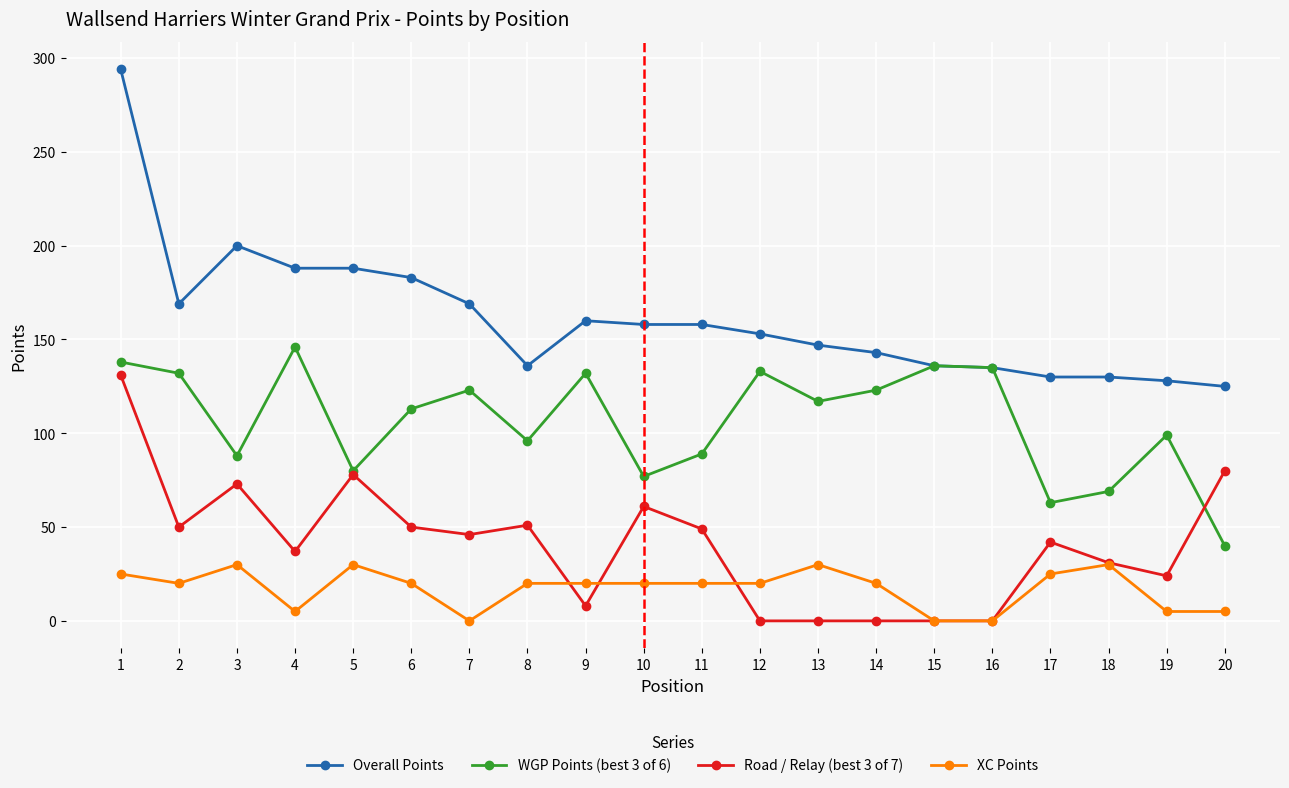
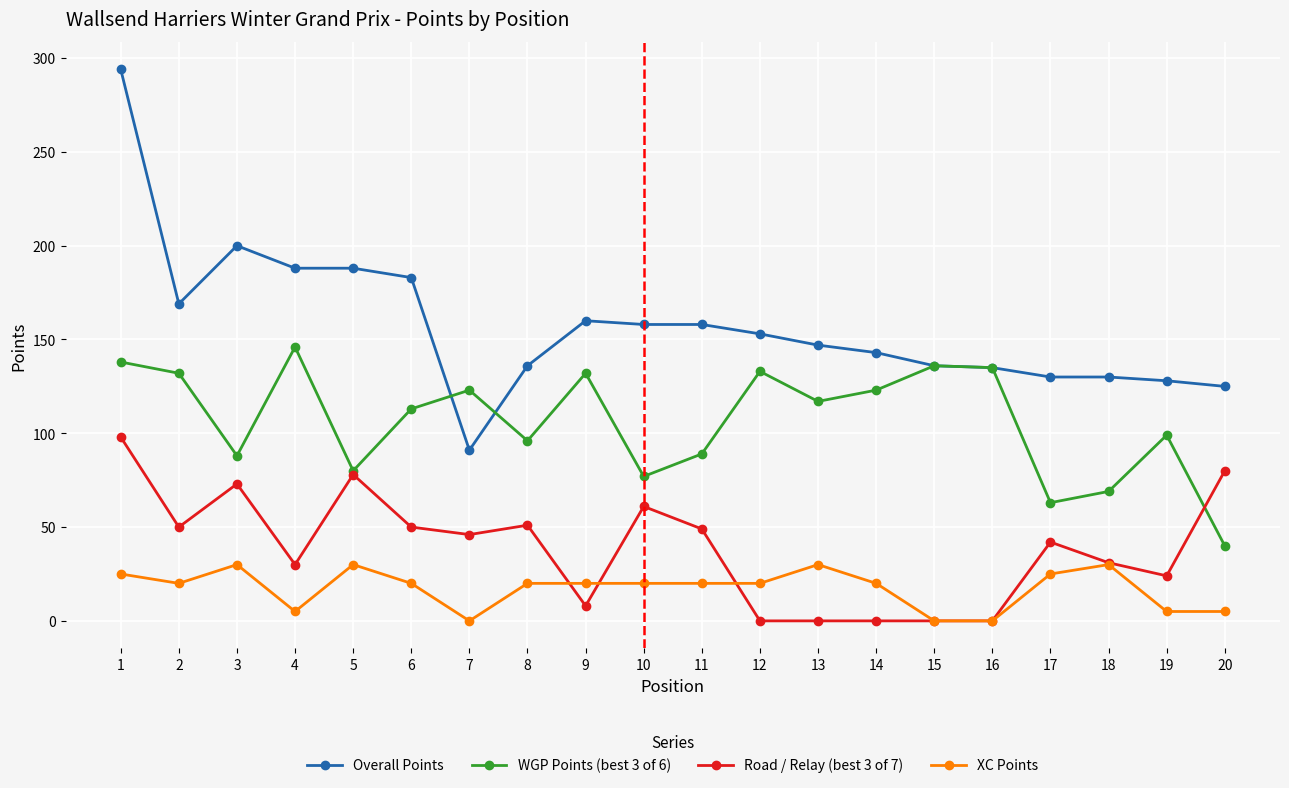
Road / Relay (best 3 of 7), 1: 131 -> 98
Road / Relay (best 3 of 7), 4: 37 -> 30
Overall Points, 7: 169 -> 91
